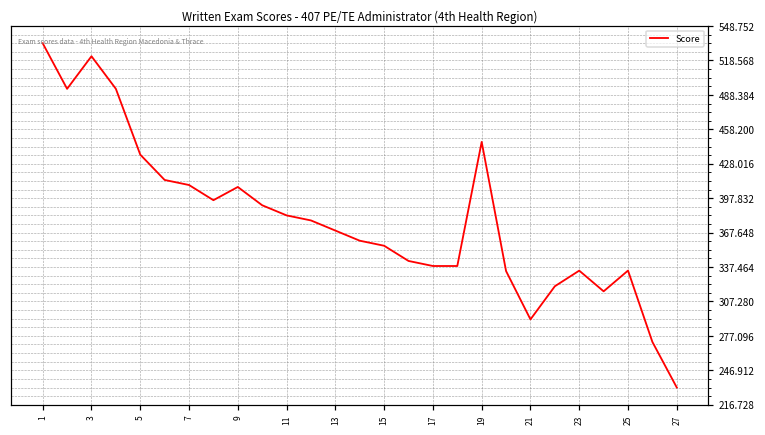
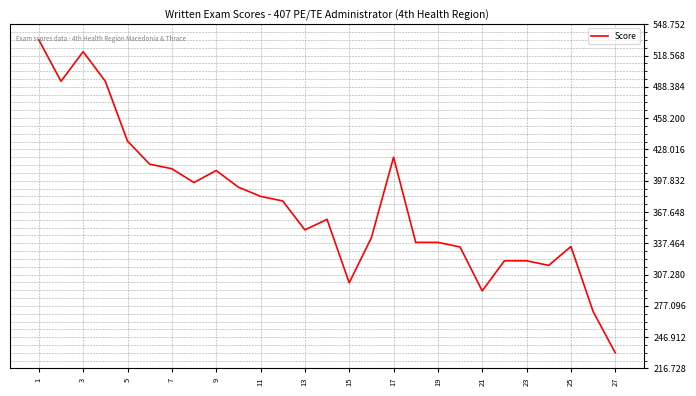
13: 369 -> 350
15: 356 -> 299
17: 338 -> 421
19: 447 -> 338
23: 334 -> 321
